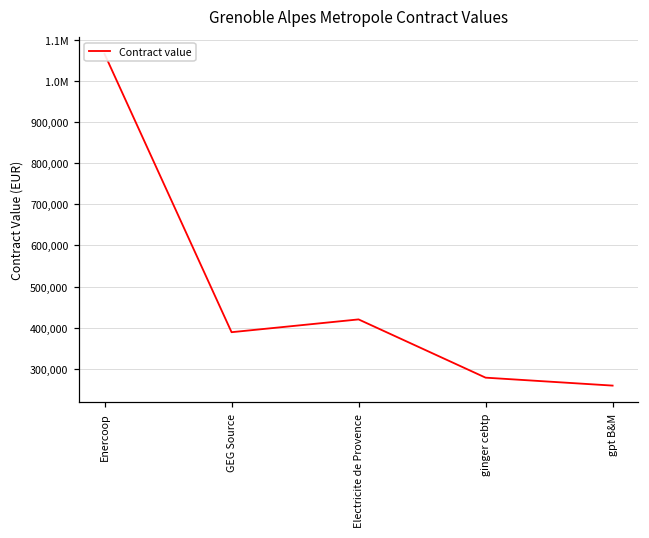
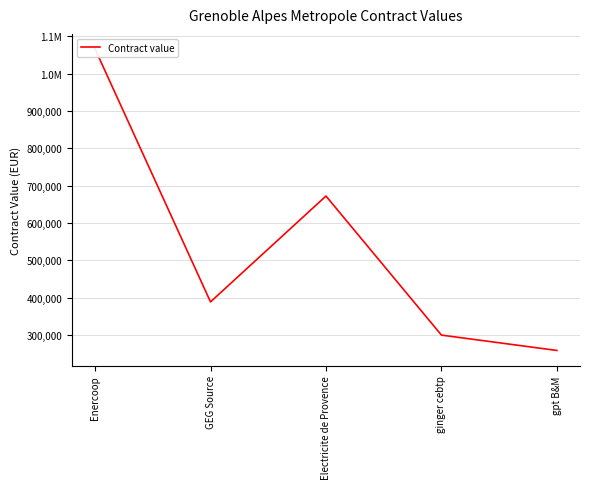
Electricite de Provence: 420,000 -> 670,000
ginger cebtp: 280,000 -> 300,000
